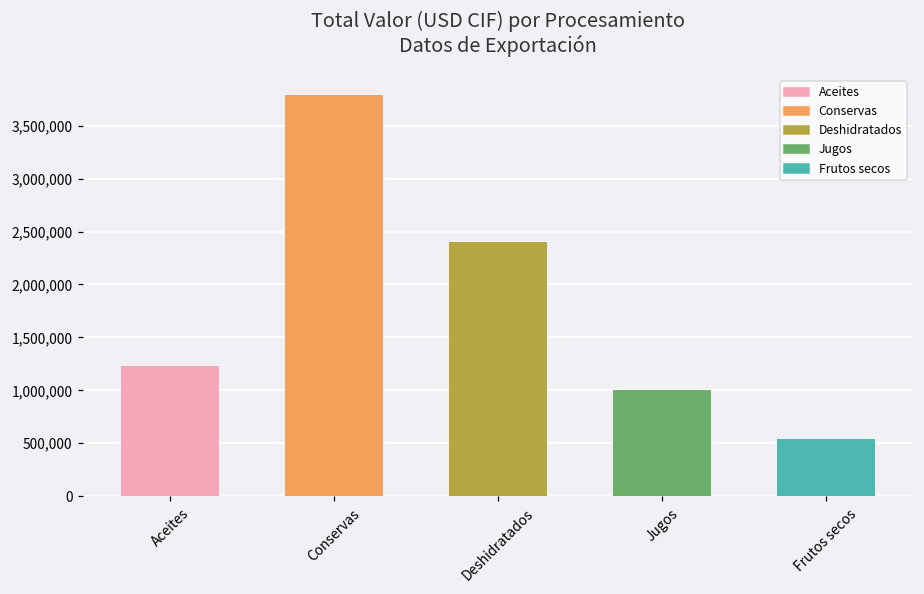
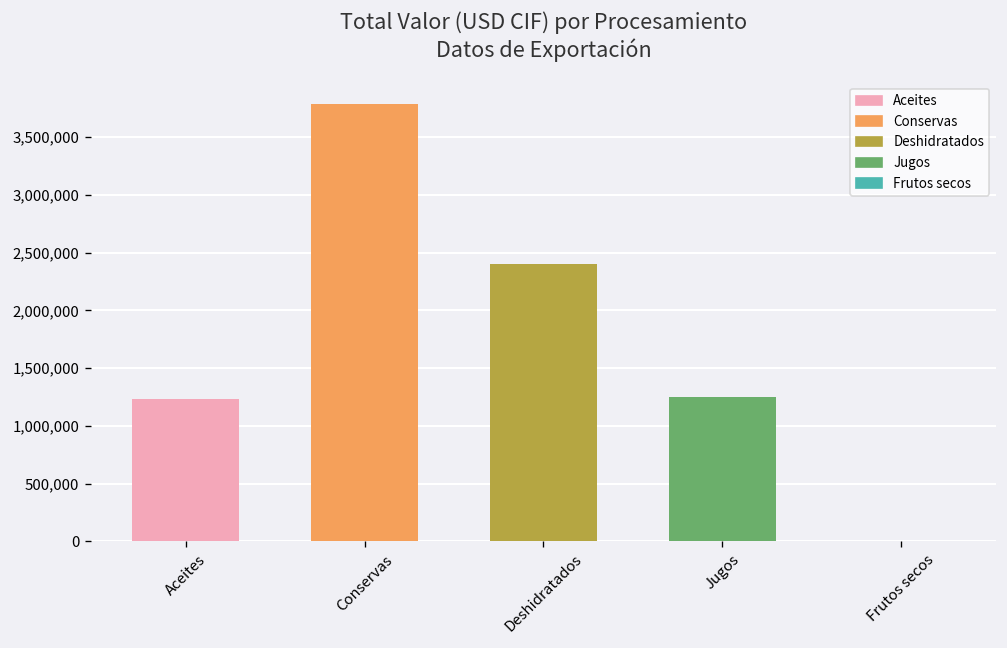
Jugos: 1,000,000 -> 1,300,000
Frutos secos: 500,000 -> 0
